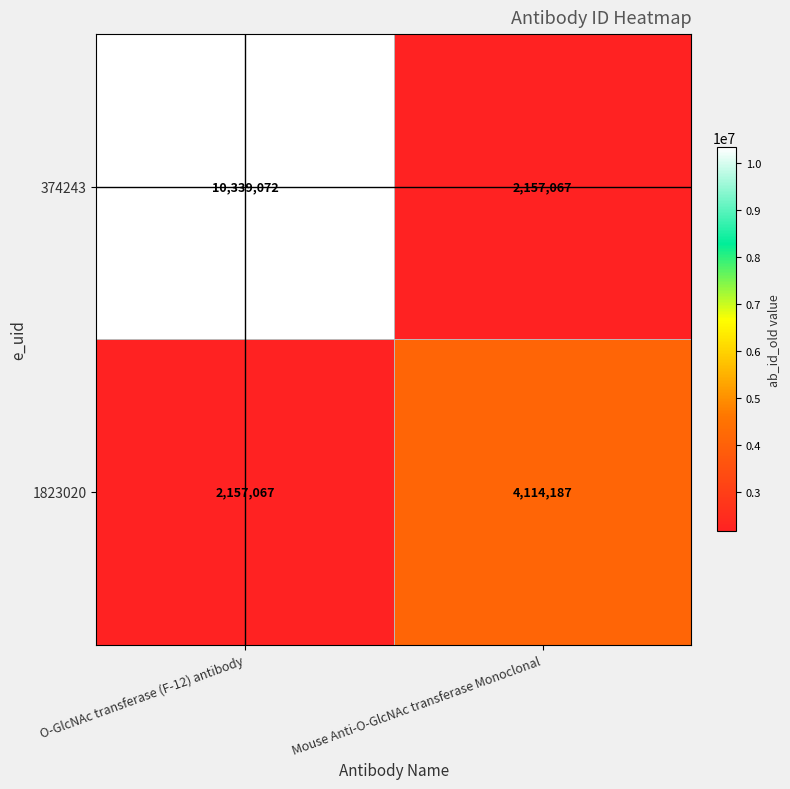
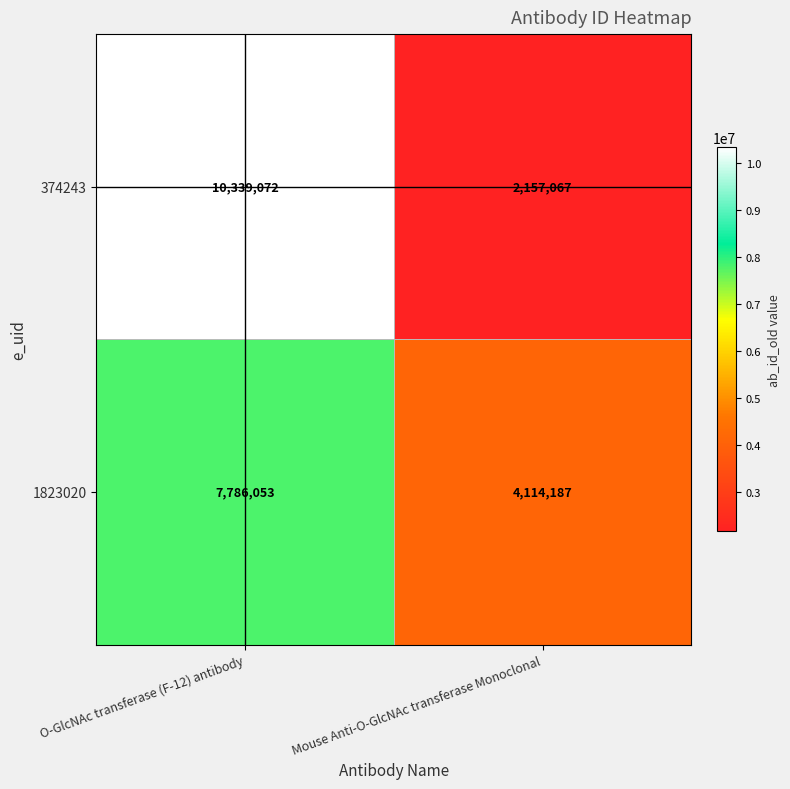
1823020, O-GlcNAc transferase (F-12) antibody: 2,157,067 -> 7,786,053
